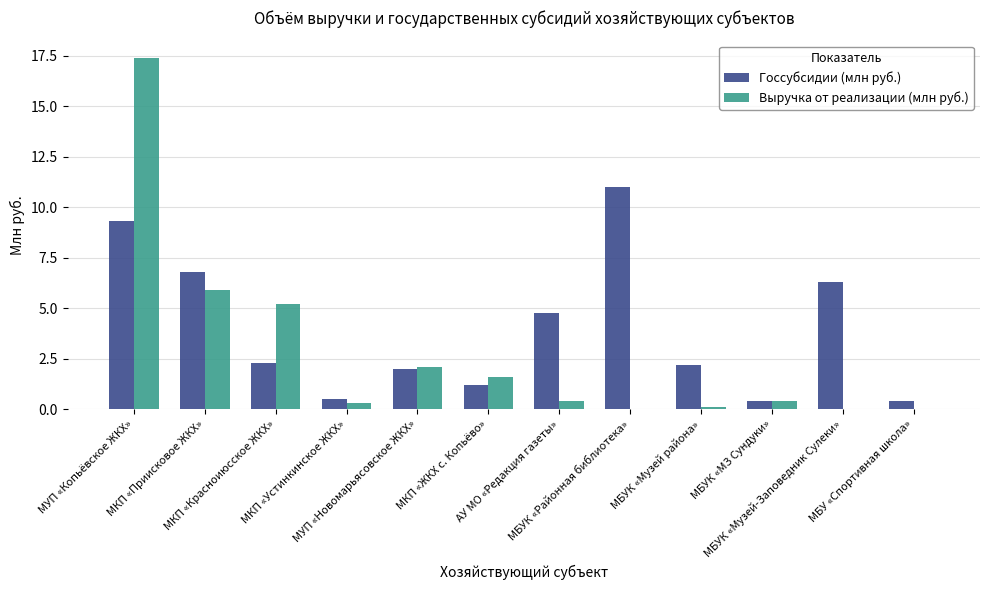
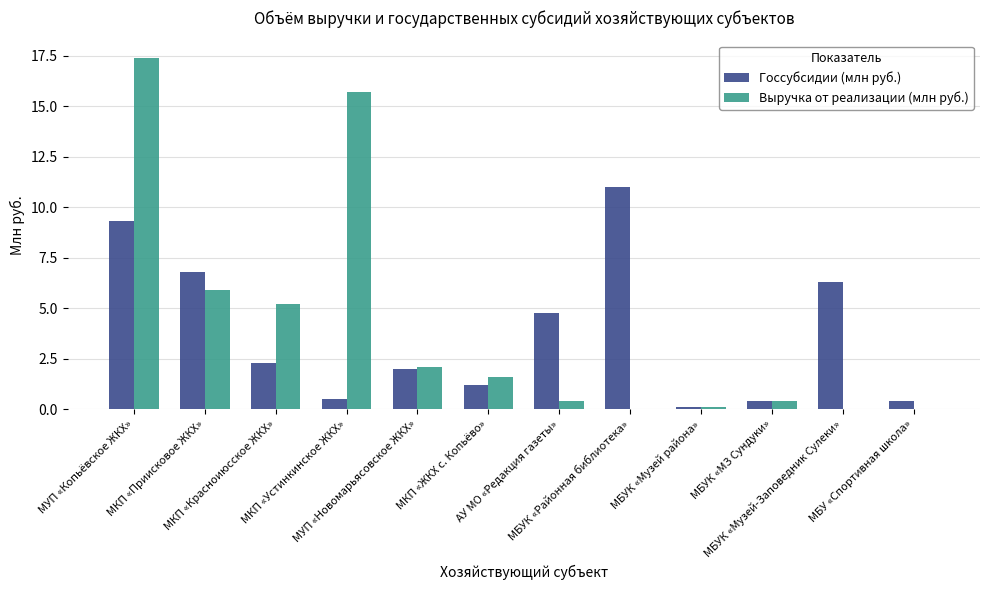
Выручка от реализации (млн руб.), МКП «Устинкинское ЖКХ»: 0.3 -> 15.7
Госсубсидии (млн руб.), МБУК «Музей района»: 2.2 -> 0.1
